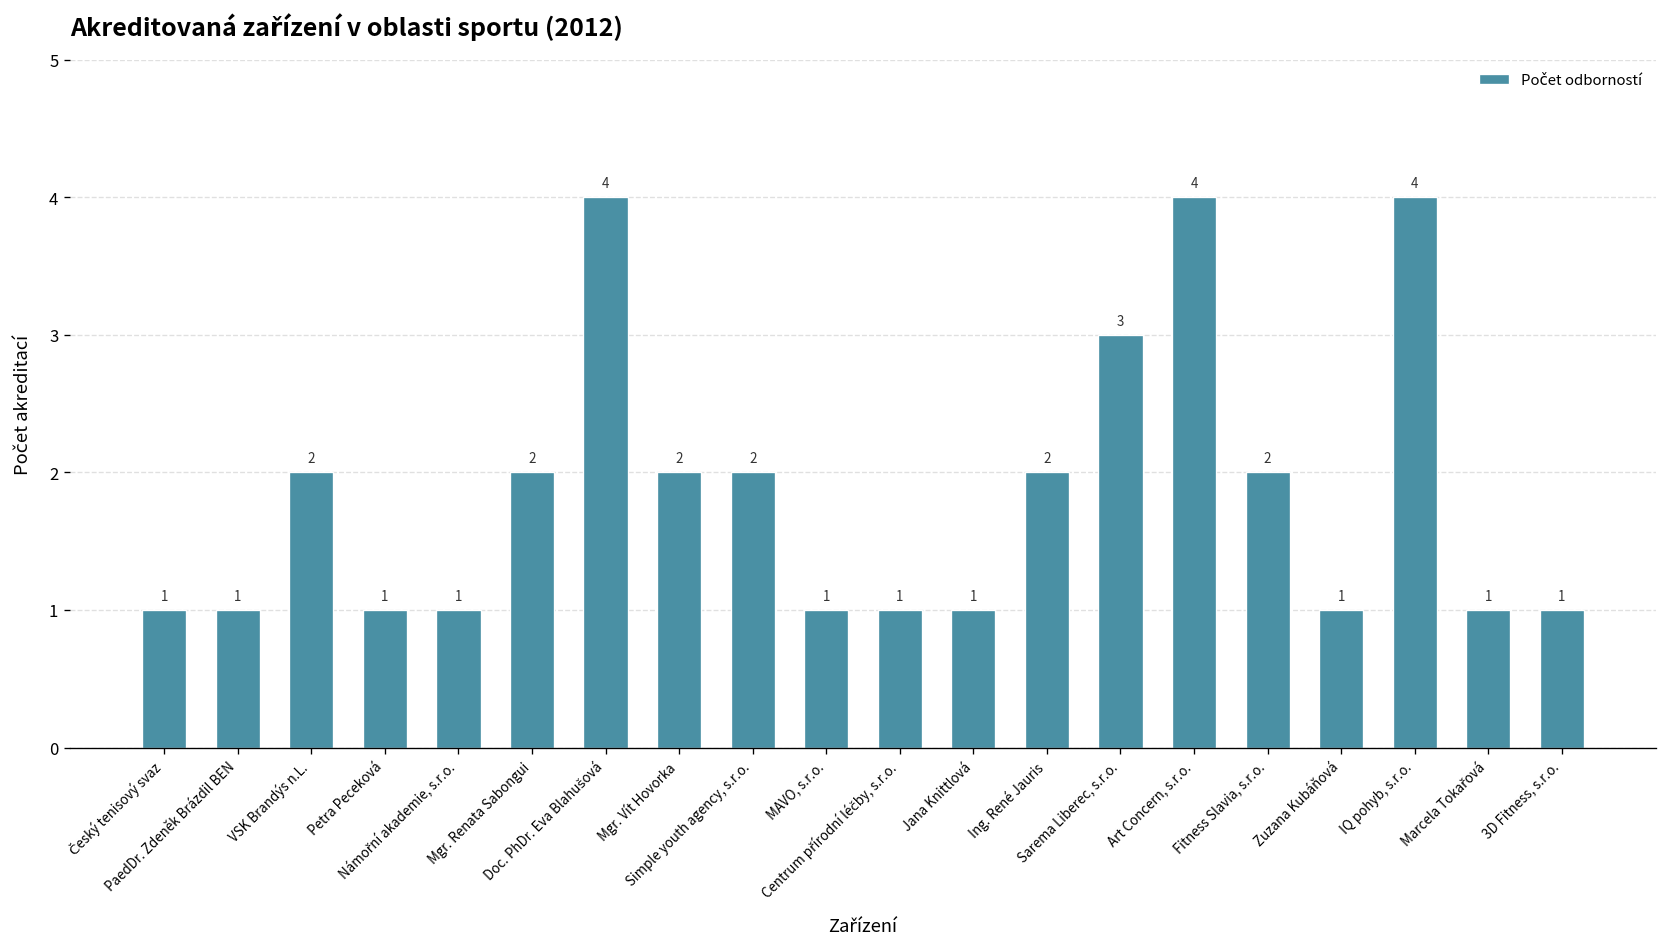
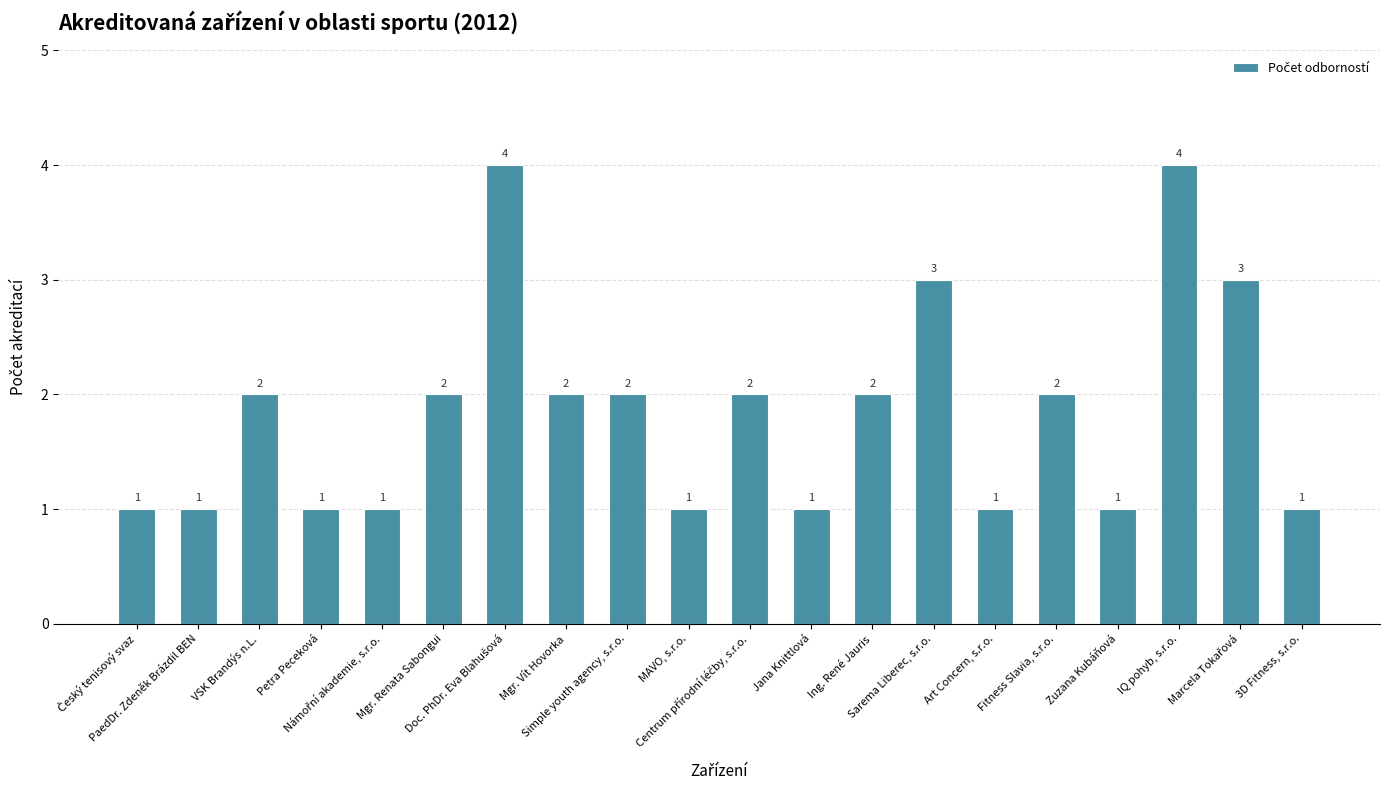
Centrum přírodní léčby, s.r.o.: 1 -> 2
Art Concern, s.r.o.: 4 -> 1
Marcela Tokařová: 1 -> 3
